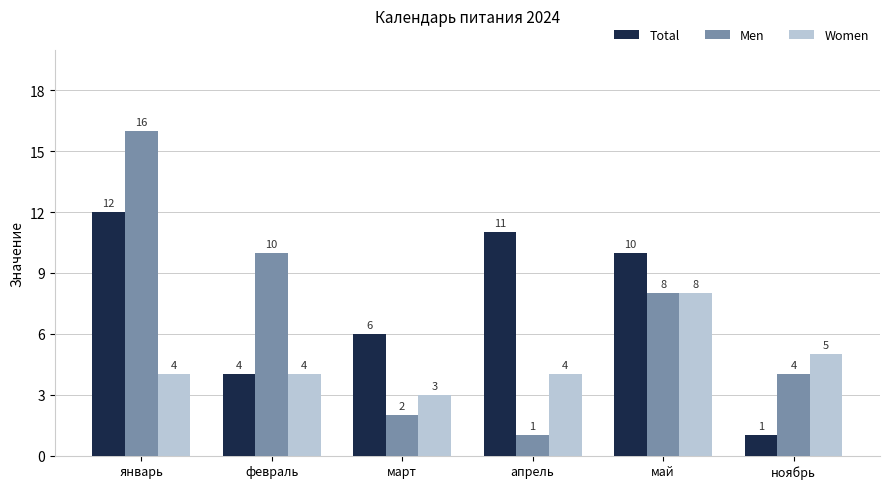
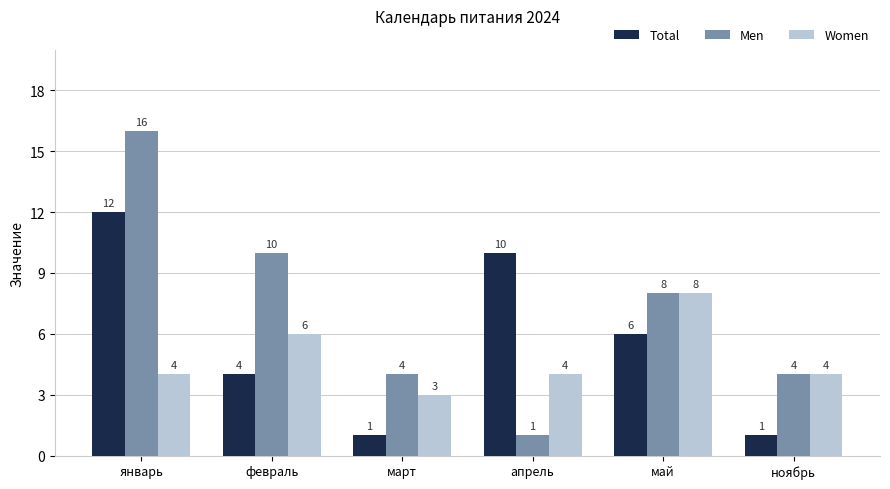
Women, февраль: 4 -> 6
Total, март: 6 -> 1
Men, март: 2 -> 4
Total, апрель: 11 -> 10
Total, май: 10 -> 6
Women, ноябрь: 5 -> 4
